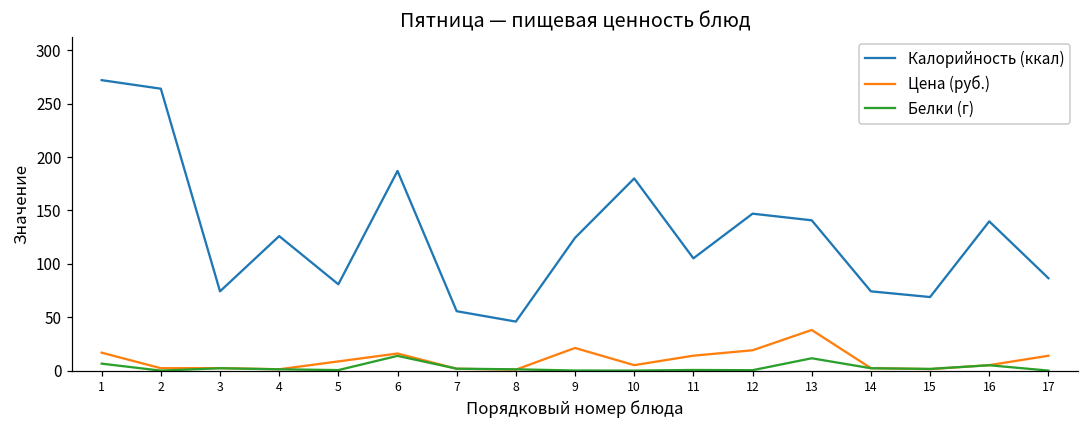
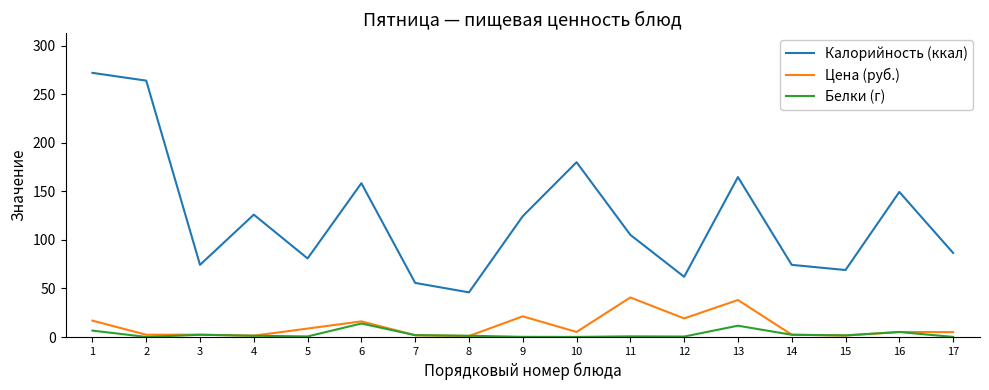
Калорийность (ккал), 6: 190 -> 160
Цена (руб.), 11: 10 -> 40
Калорийность (ккал), 12: 150 -> 60
Калорийность (ккал), 13: 140 -> 160
Калорийность (ккал), 16: 140 -> 150
Цена (руб.), 17: 14 -> 5
